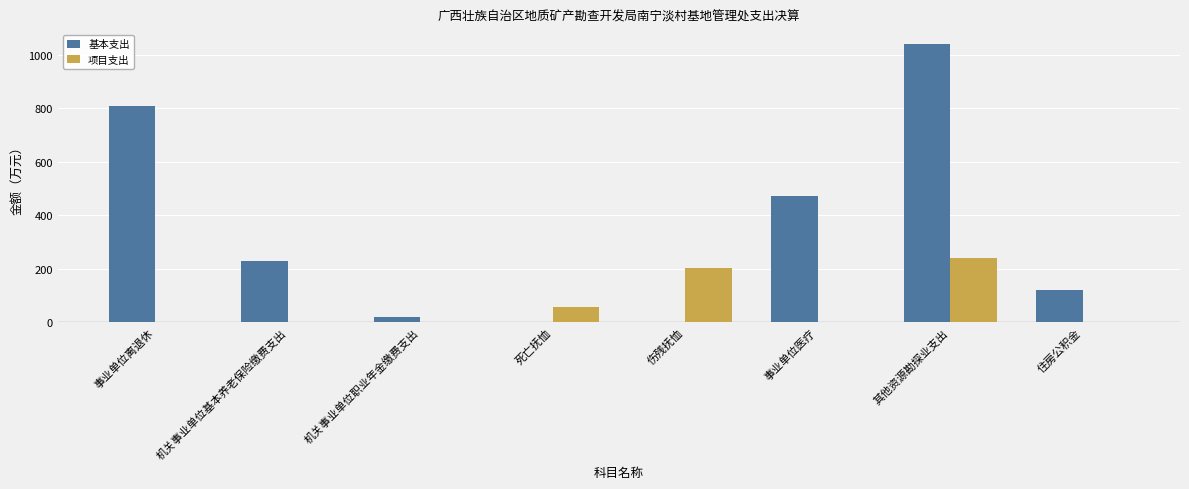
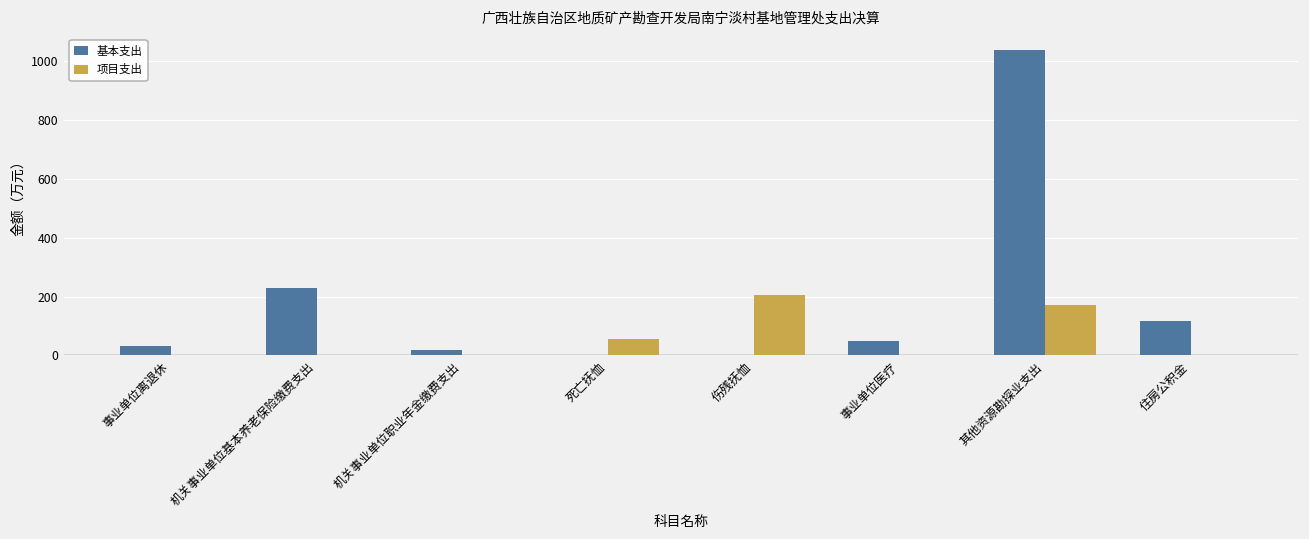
基本支出, 事业单位离退休: 810 -> 30
基本支出, 事业单位医疗: 470 -> 50
项目支出, 其他资源勘探业支出: 240 -> 170
